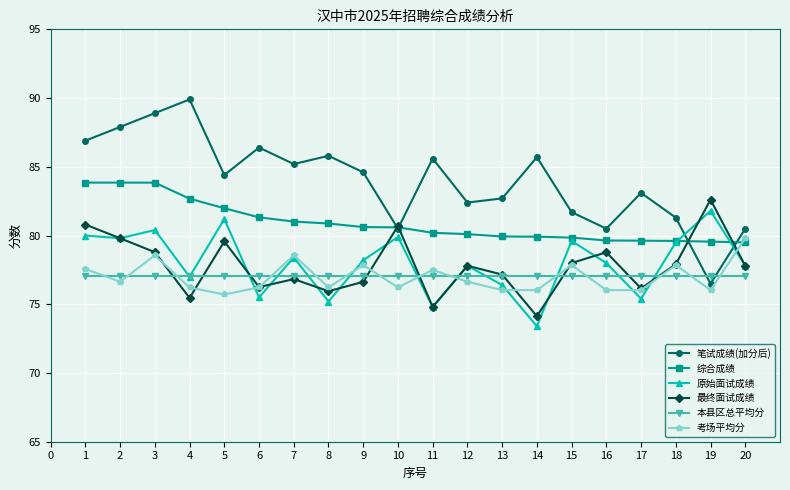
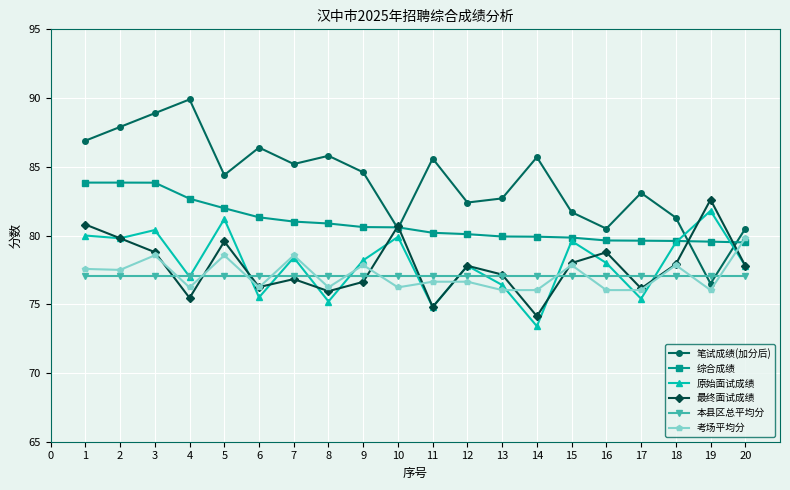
考场平均分, 2: 76.6 -> 77.5
考场平均分, 5: 75.7 -> 78.6
考场平均分, 11: 77.5 -> 76.6
